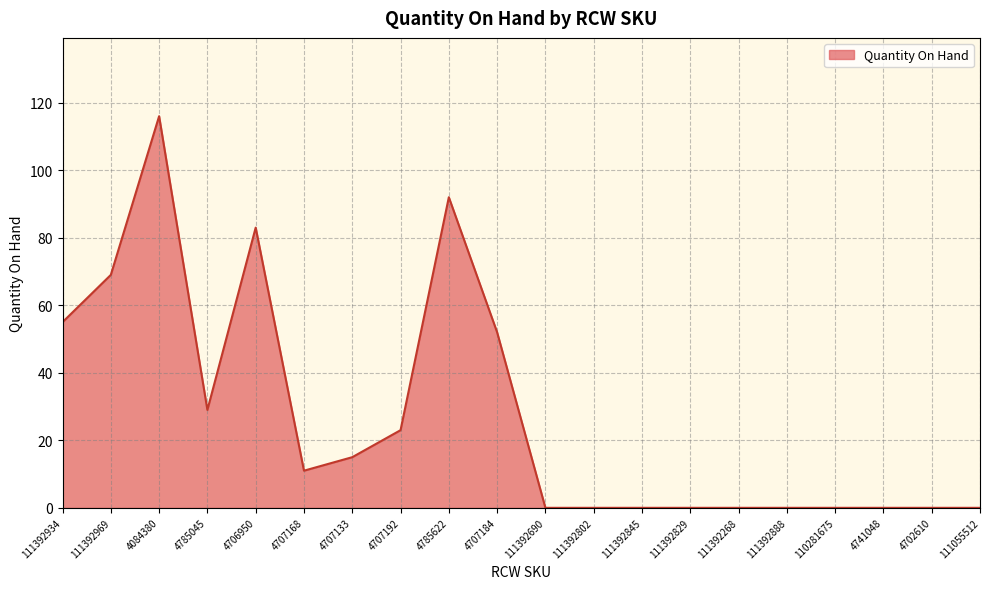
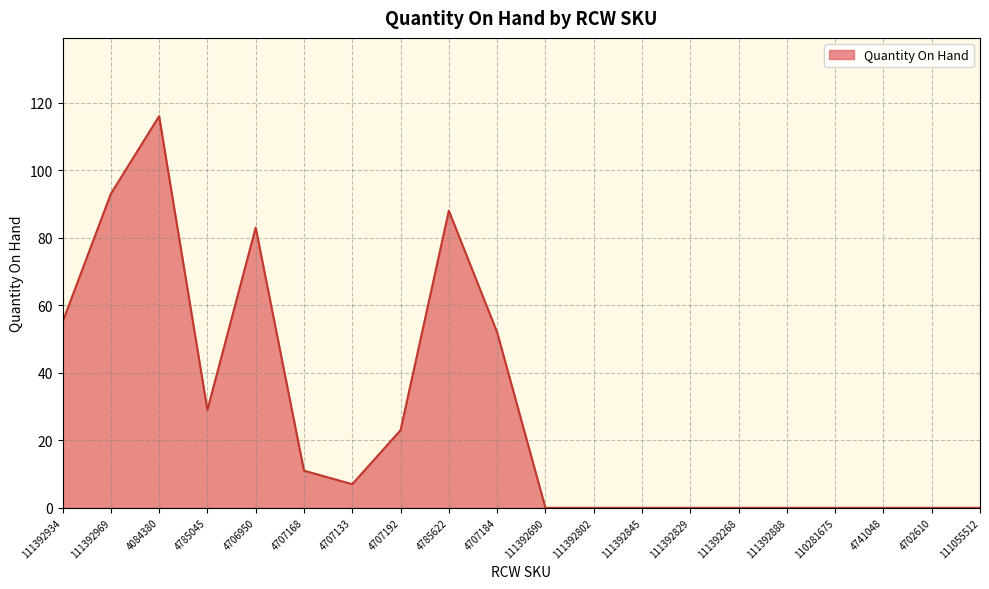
111392969: 69 -> 93
4707133: 15 -> 7
4785622: 92 -> 88
